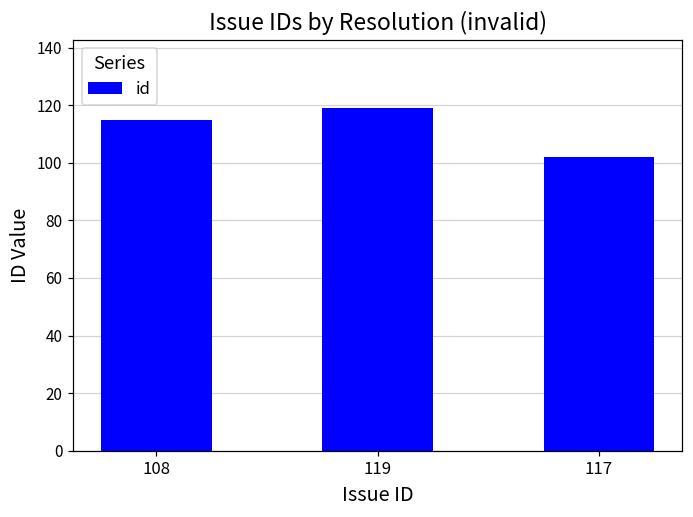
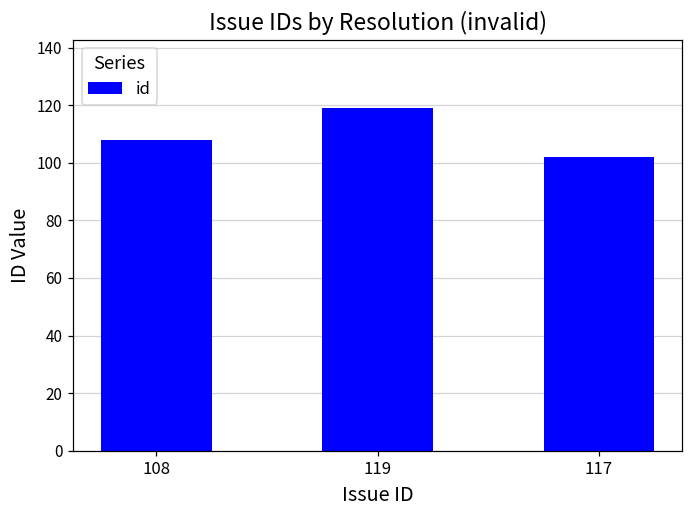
108: 115 -> 108
